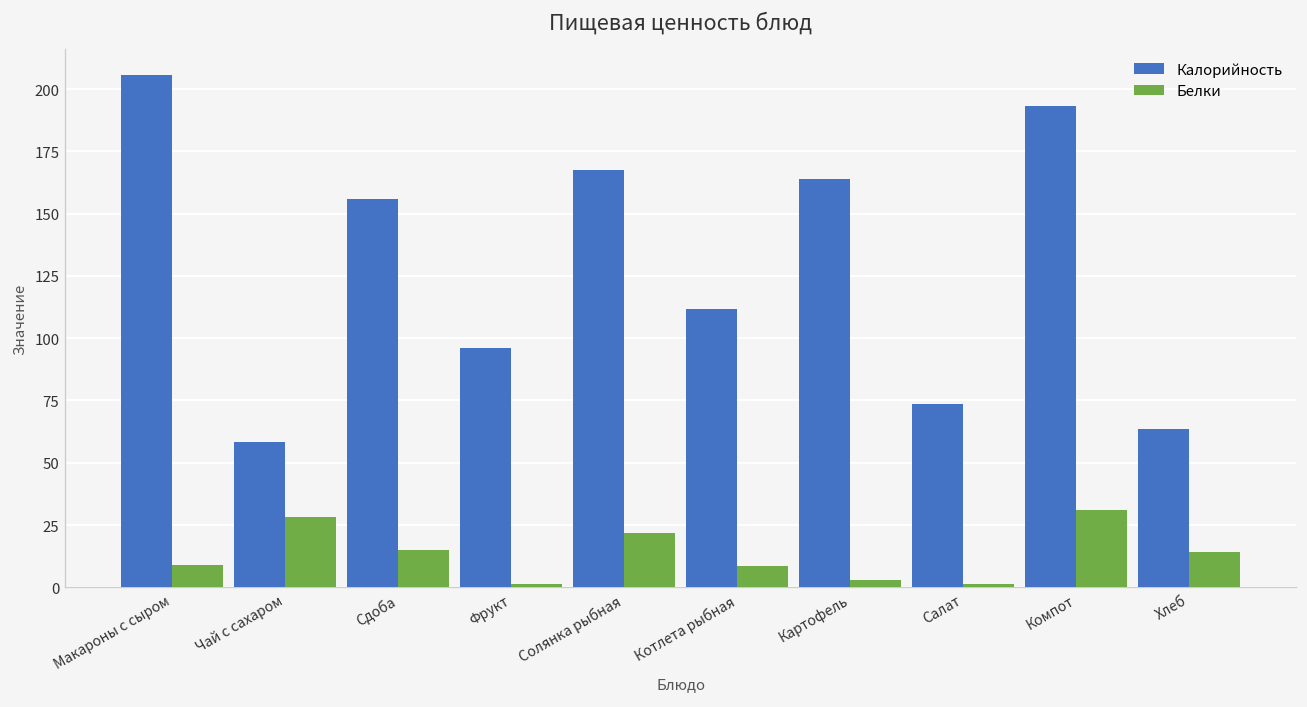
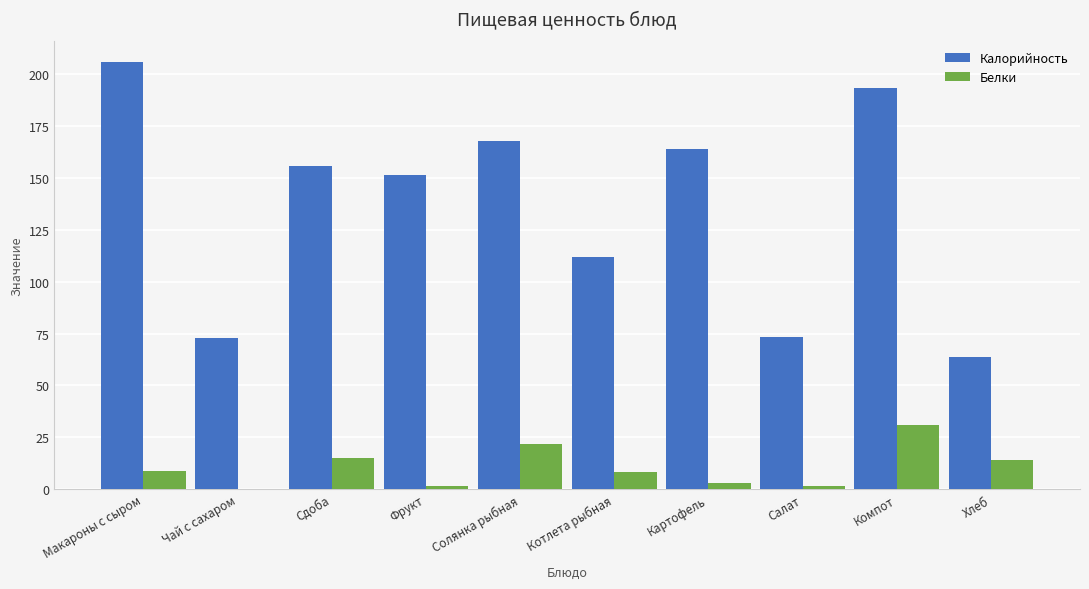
Калорийность, Чай с сахаром: 58 -> 73
Белки, Чай с сахаром: 28 -> 0
Калорийность, Фрукт: 96 -> 151
